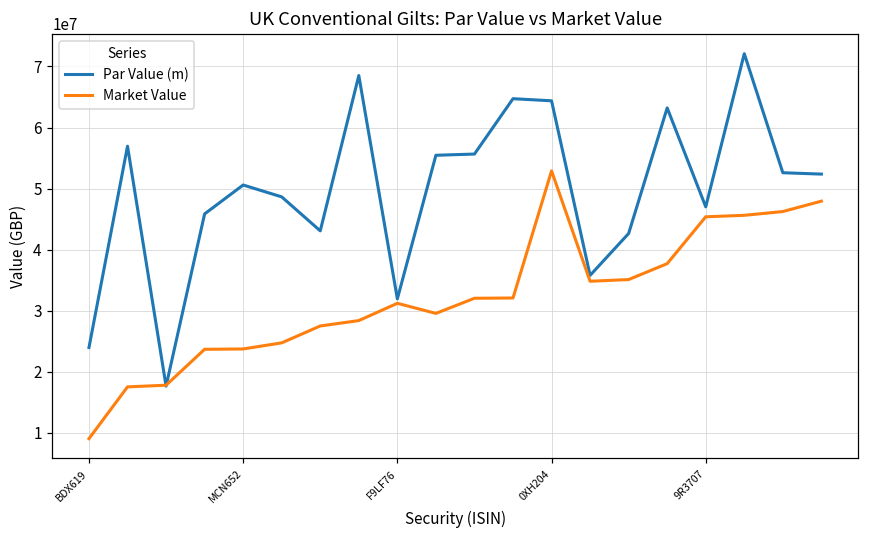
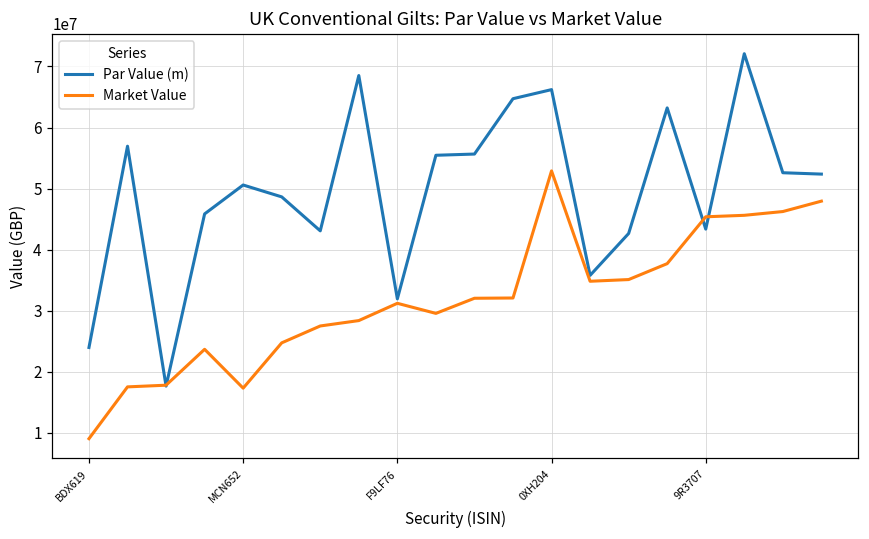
Market Value, MCN652: 24000000 -> 17000000
Par Value (m), 0XH204: 64000000 -> 66000000
Par Value (m), 9R3707: 47000000 -> 43000000
